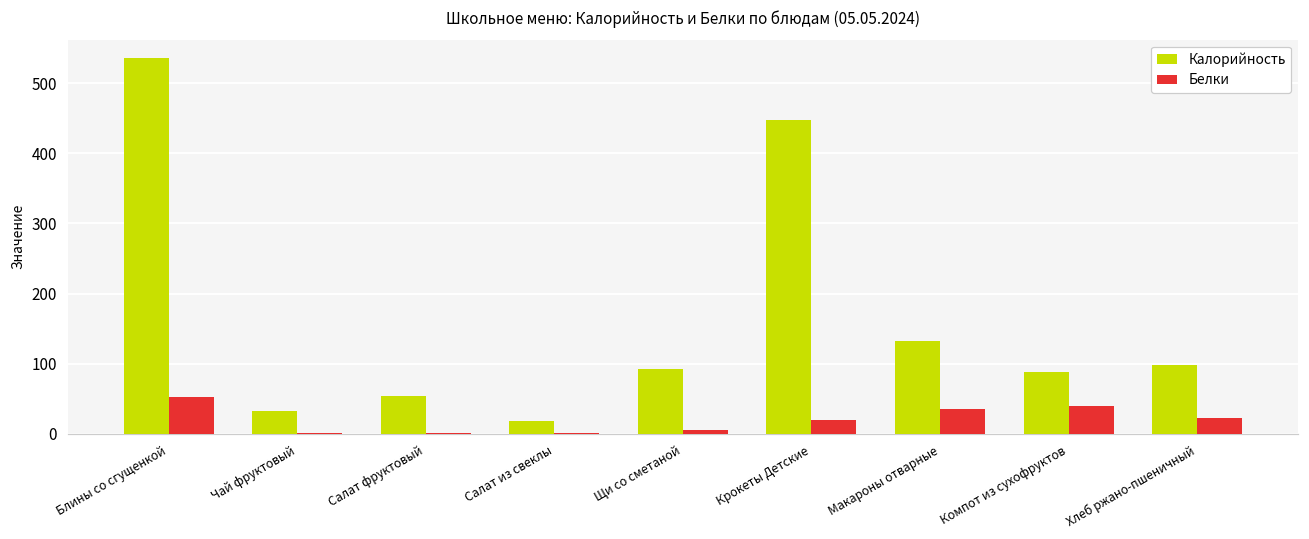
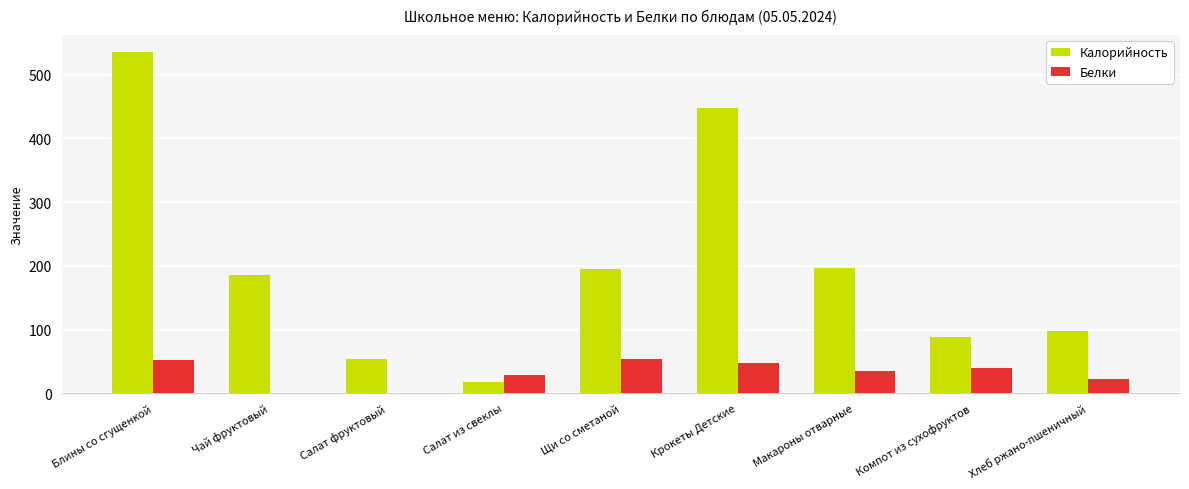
Калорийность, Чай фруктовый: 30 -> 190
Белки, Салат из свеклы: 0 -> 30
Калорийность, Щи со сметаной: 90 -> 200
Белки, Щи со сметаной: 0 -> 50
Белки, Крокеты Детские: 20 -> 50
Калорийность, Макароны отварные: 130 -> 200
